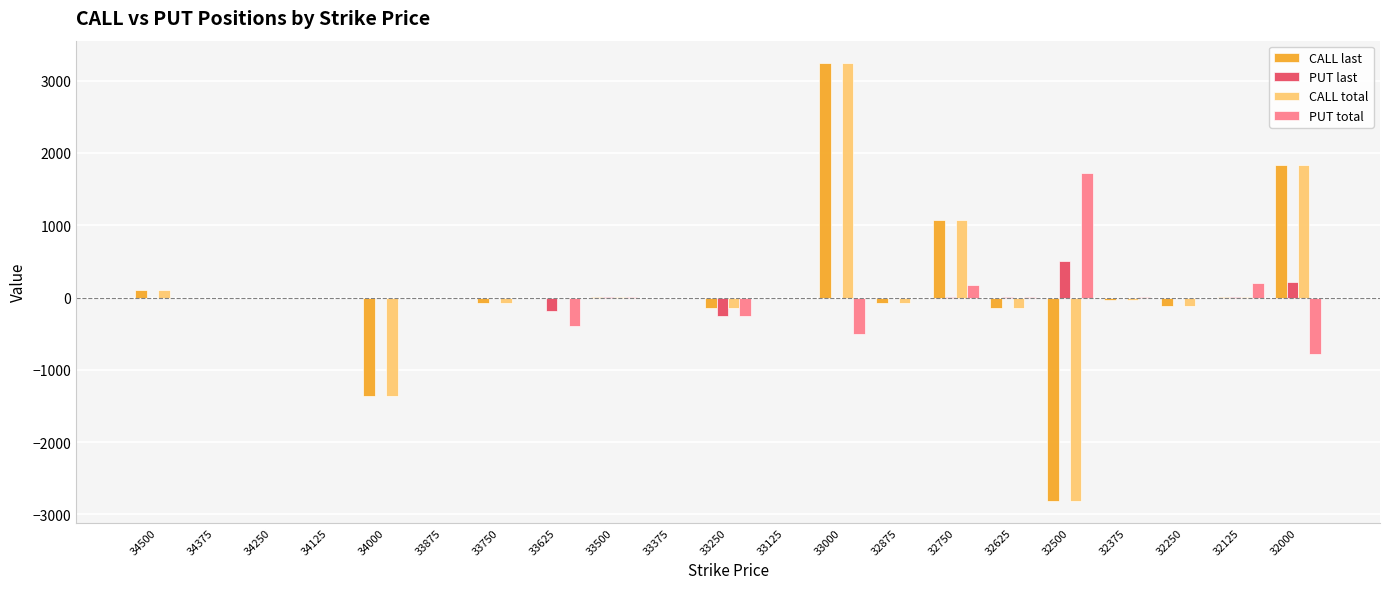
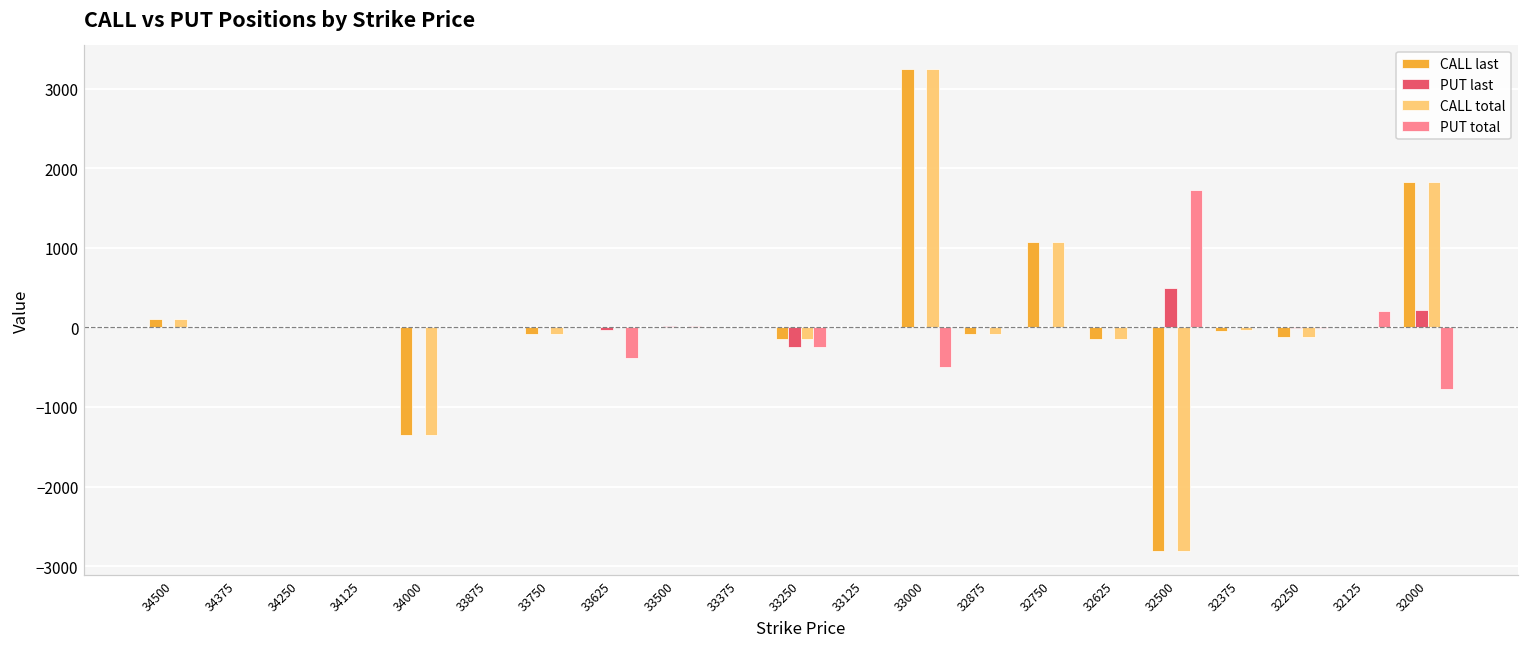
PUT last, 33625: -200 -> 0
PUT total, 32750: 200 -> 0
